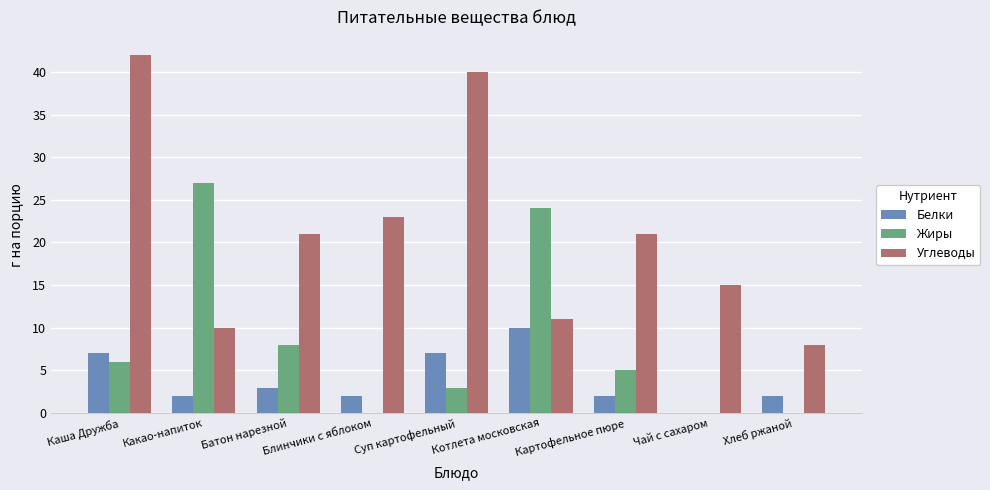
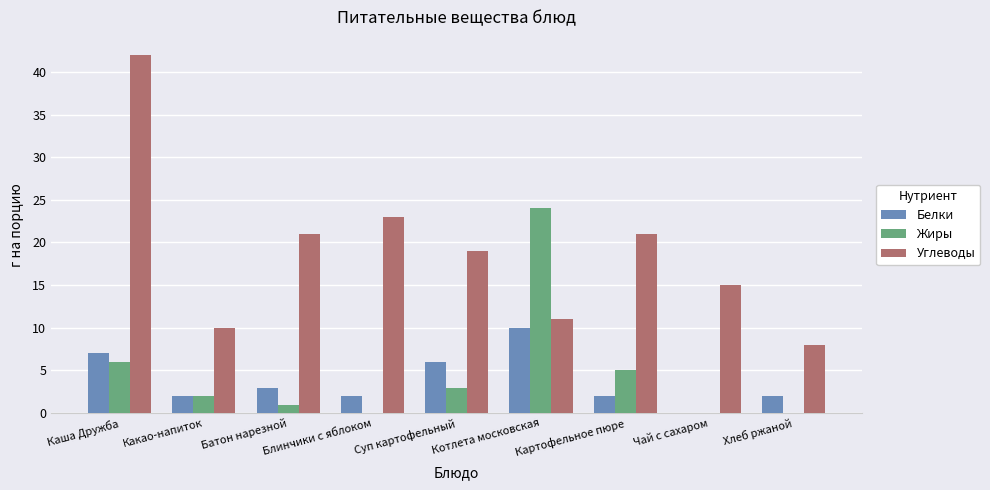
Жиры, Какао-напиток: 27 -> 2
Жиры, Батон нарезной: 8 -> 1
Белки, Суп картофельный: 7 -> 6
Углеводы, Суп картофельный: 40 -> 19
